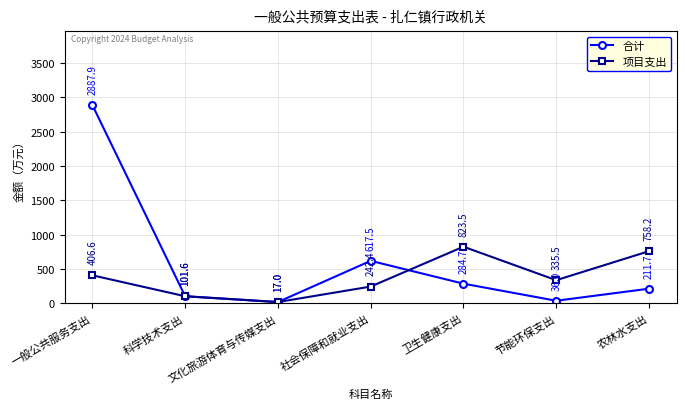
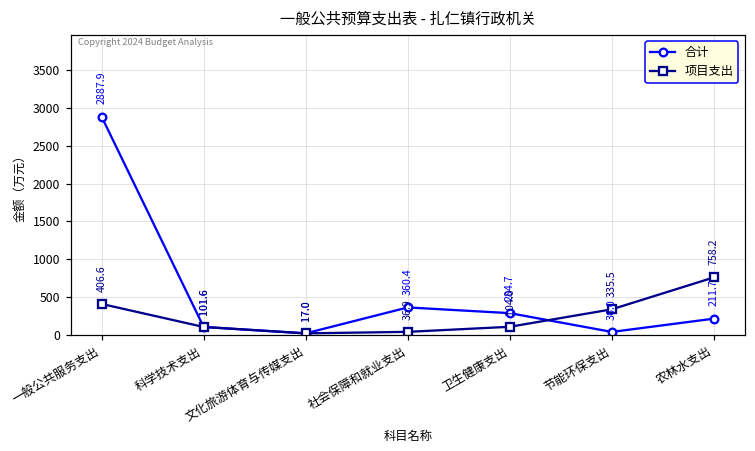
合计, 社会保障和就业支出: 617.5 -> 360.4
项目支出, 社会保障和就业支出: 242.4 -> 36.9
项目支出, 卫生健康支出: 823.5 -> 104.0
